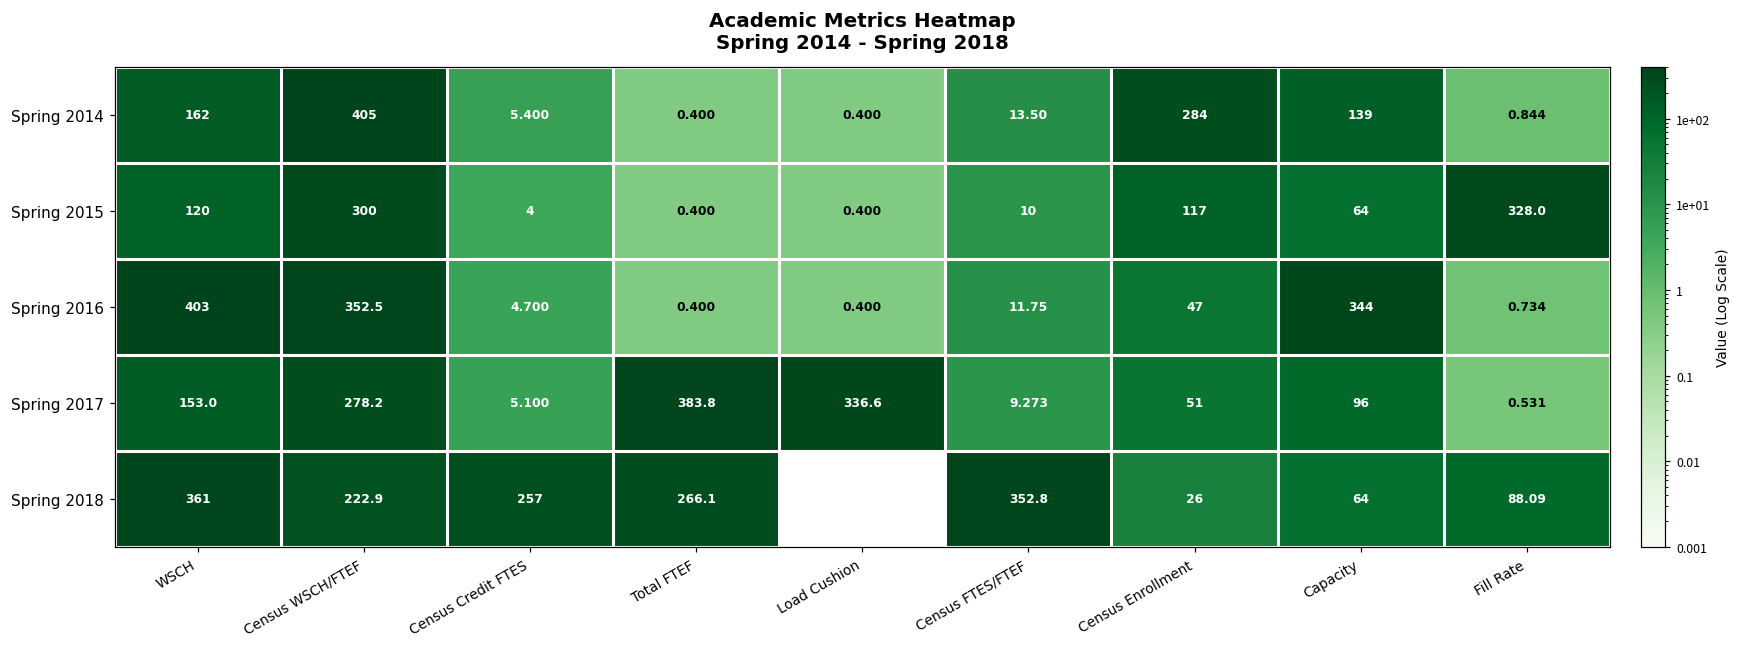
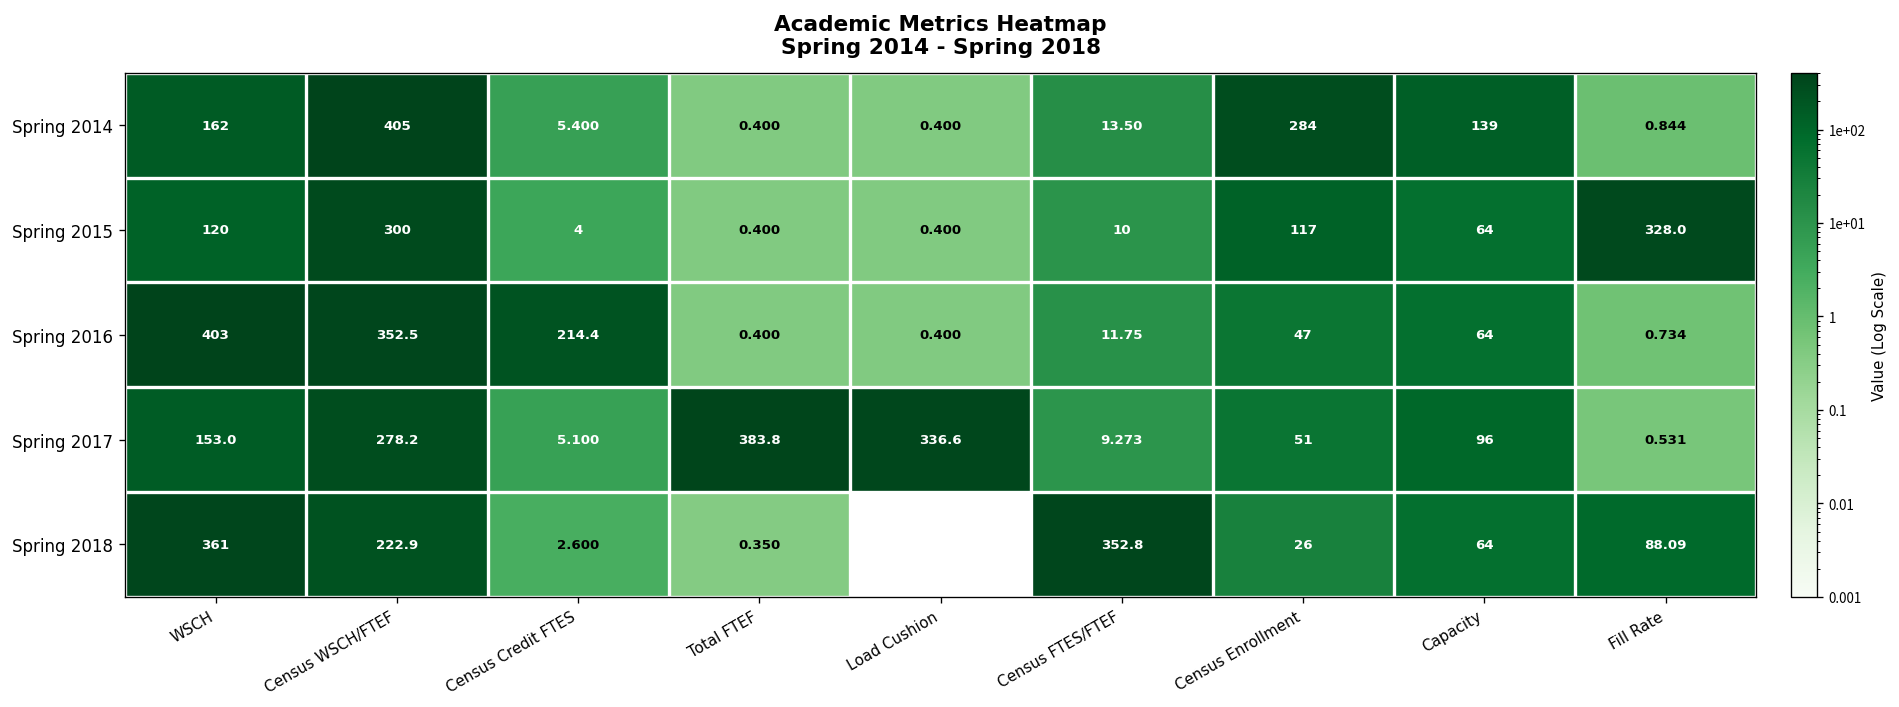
Spring 2016, Census Credit FTES: 4.700 -> 214.4
Spring 2016, Capacity: 344 -> 64
Spring 2018, Census Credit FTES: 257 -> 2.600
Spring 2018, Total FTEF: 266.1 -> 0.350
